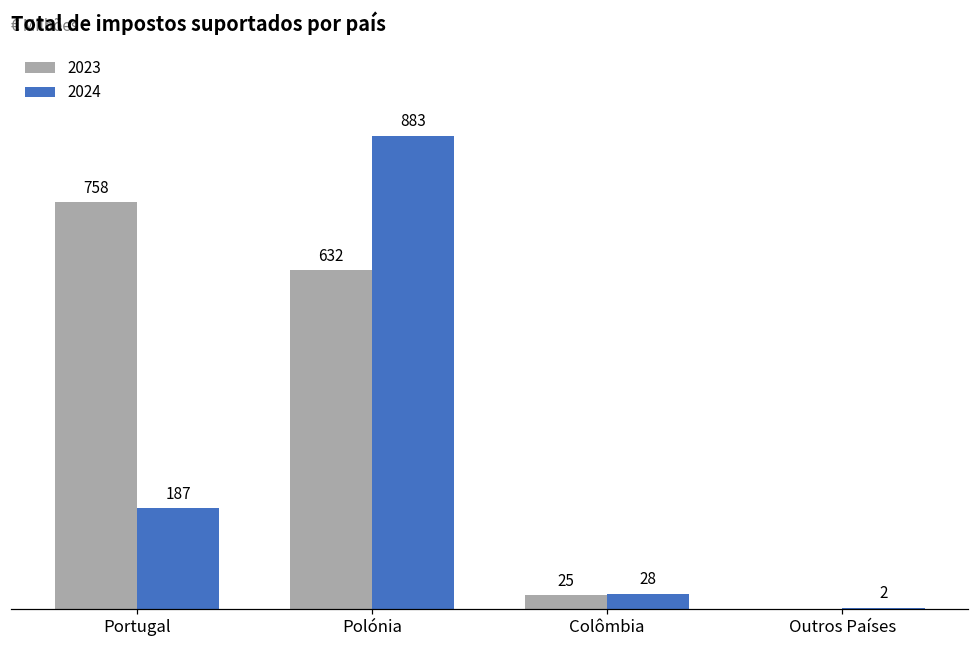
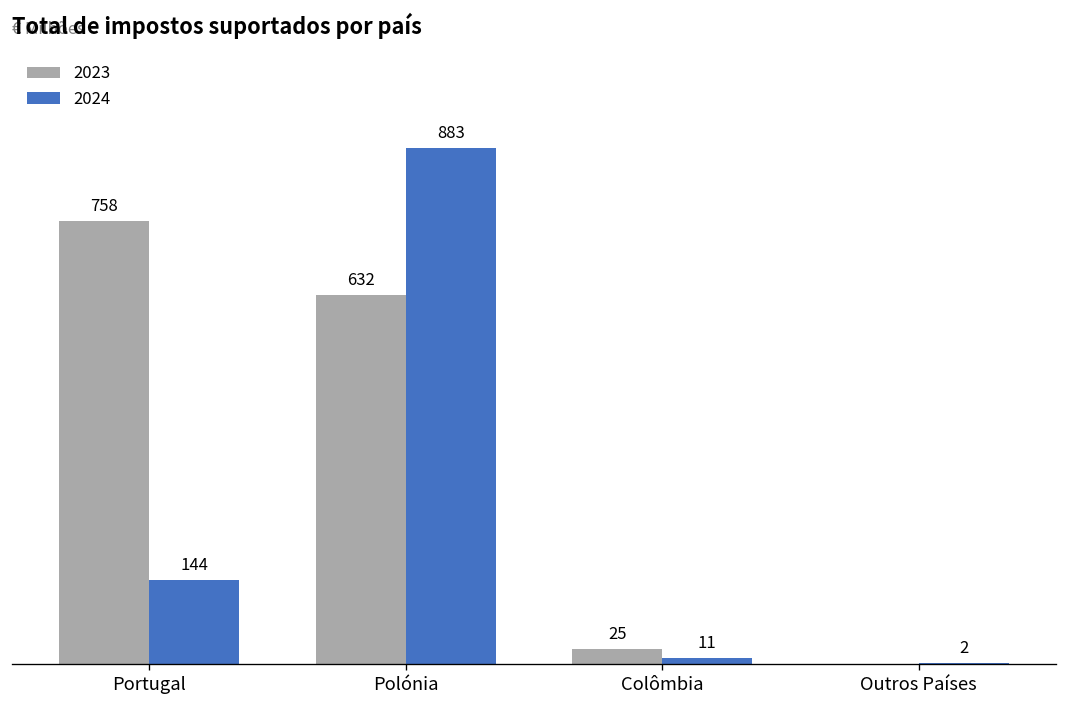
2024, Portugal: 187 -> 144
2024, Colômbia: 28 -> 11
